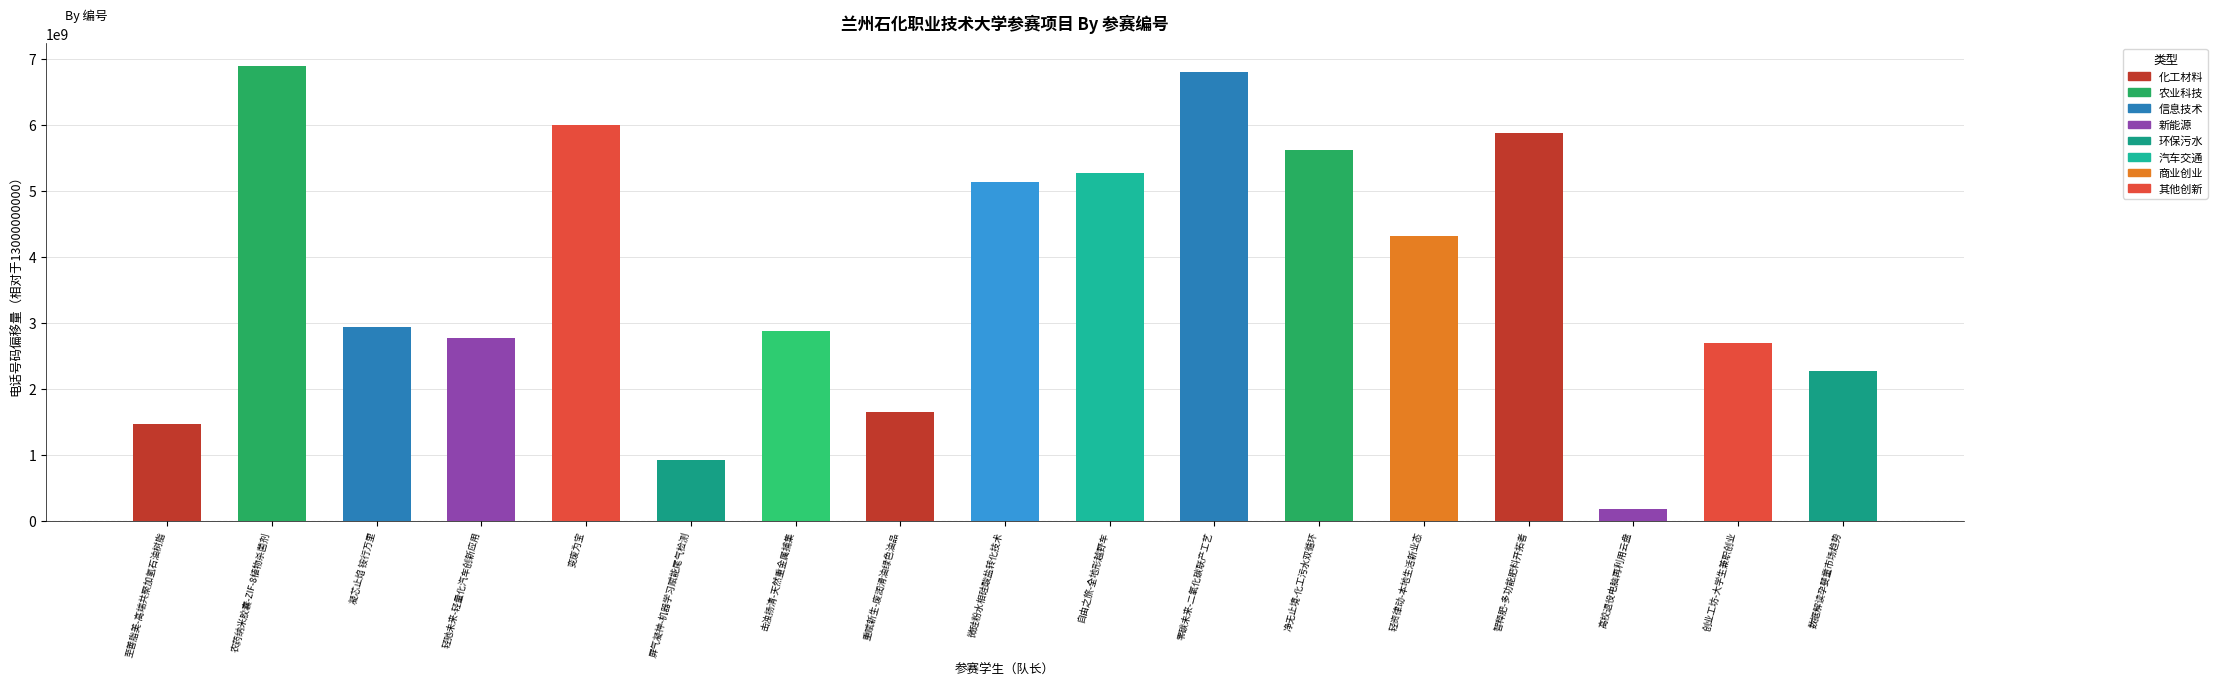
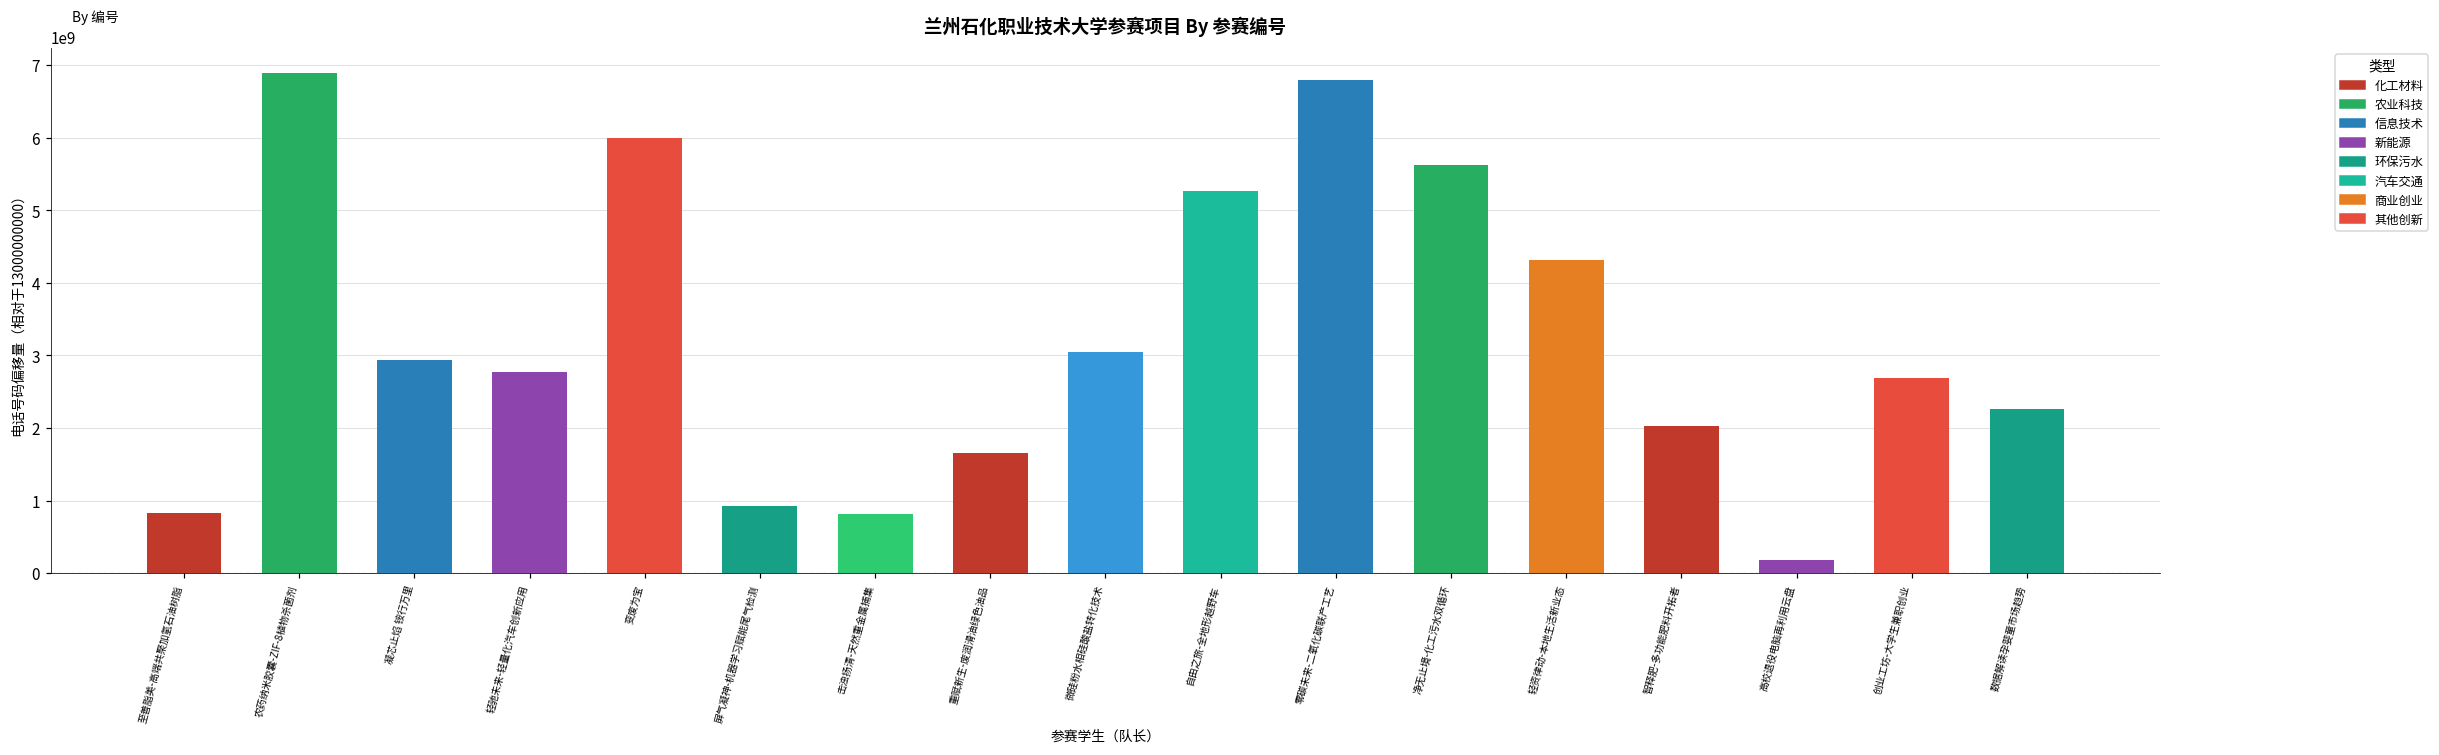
至善脂美-高端共聚加氢石油树脂: 1500000000 -> 800000000
击浊扬清-天然重金属捕集: 2900000000 -> 800000000
微硅粉水相硅酸盐转化技术: 5100000000 -> 3100000000
智释肥-多功能肥料开拓者: 5900000000 -> 2000000000
